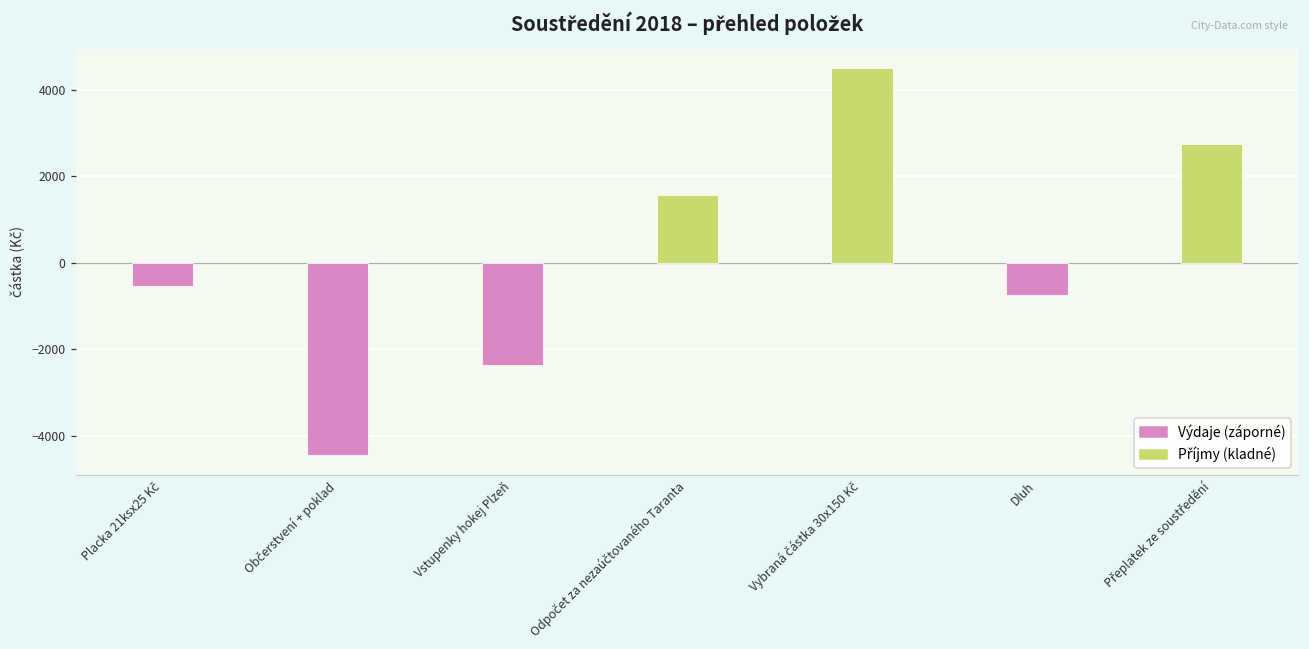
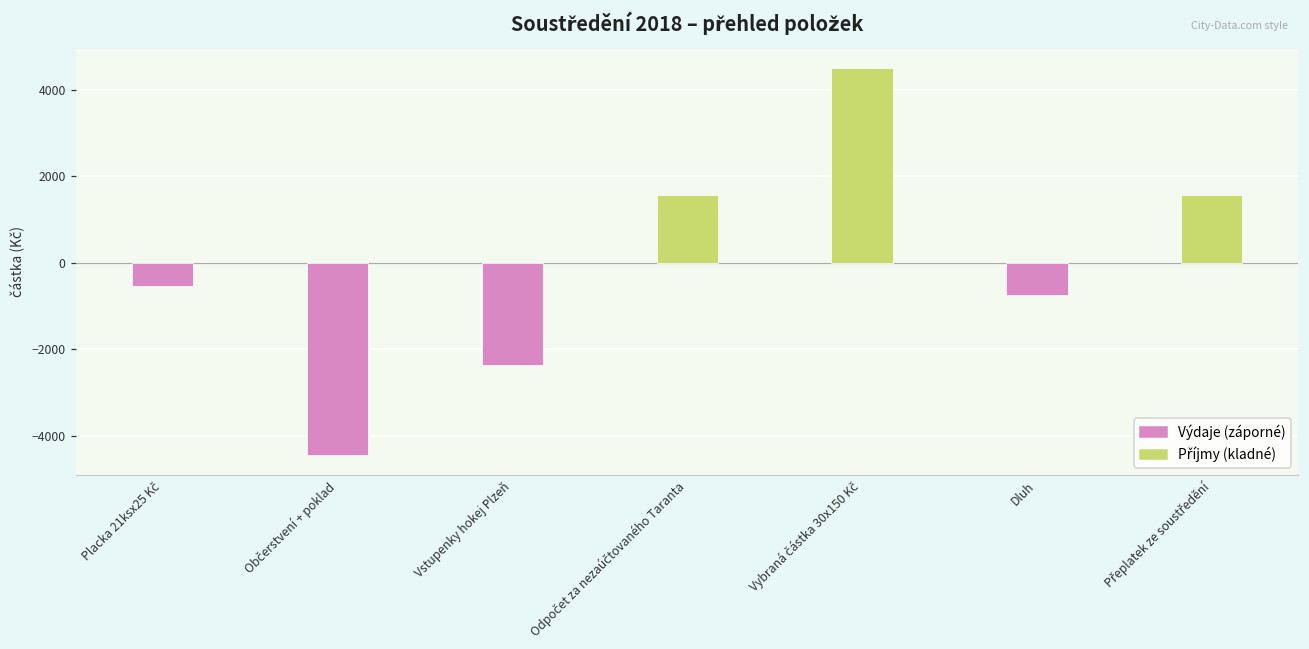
Přeplatek ze soustředění: 2800 -> 1600
